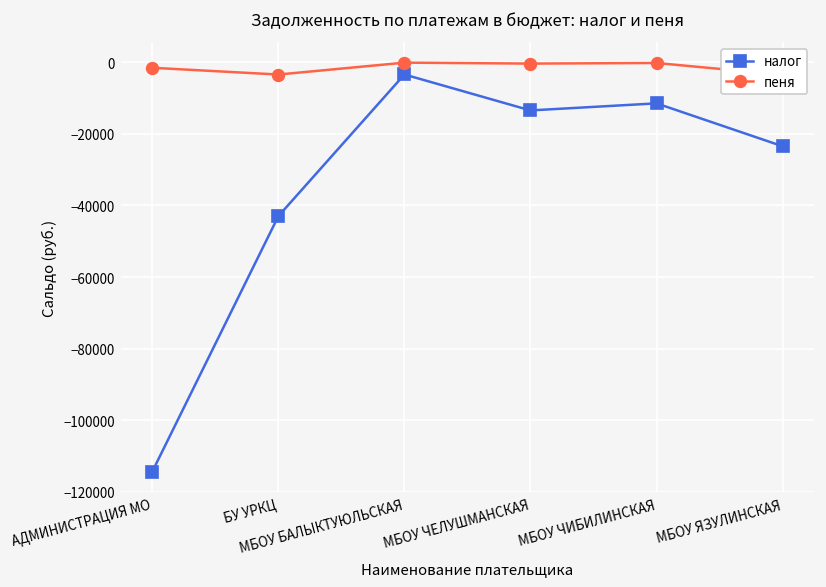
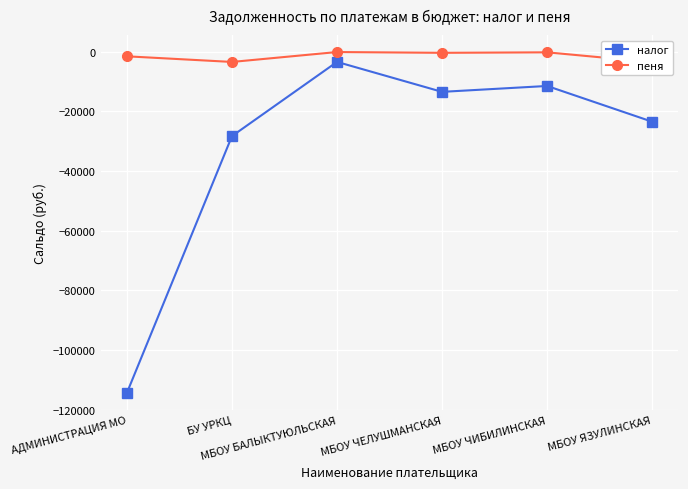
налог, БУ УРКЦ: -43000 -> -28000
